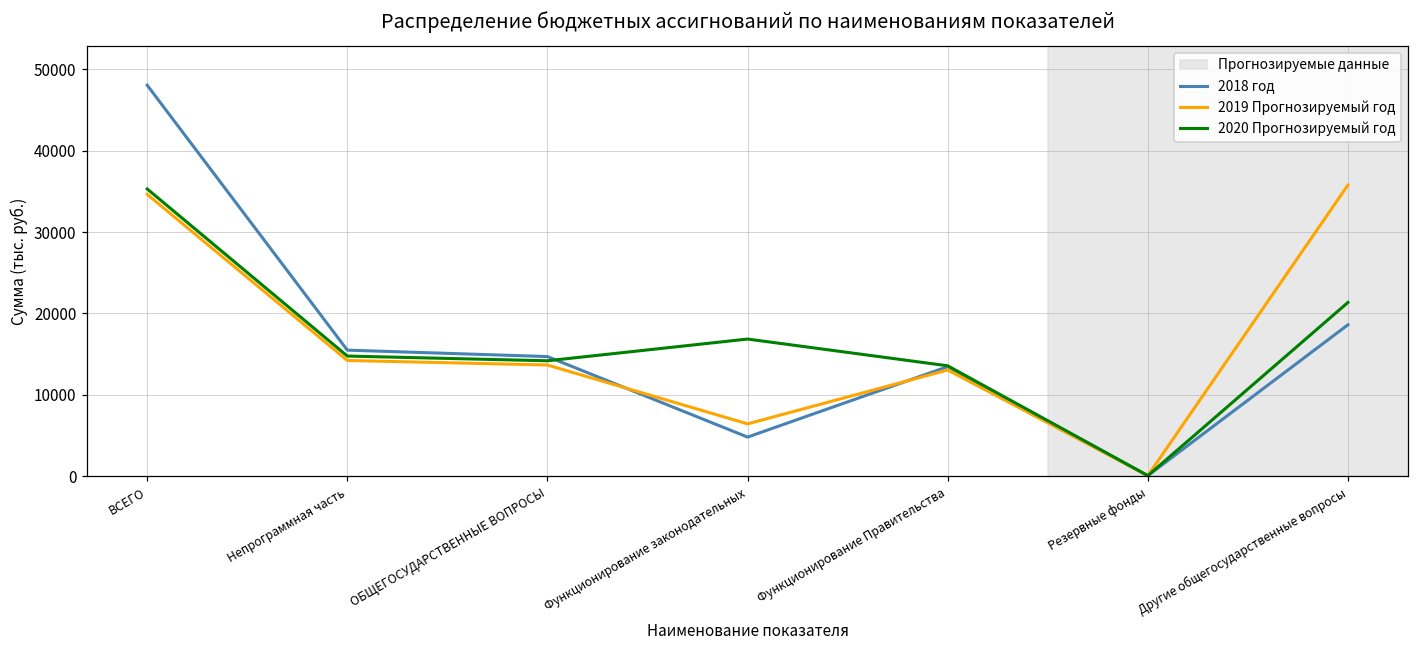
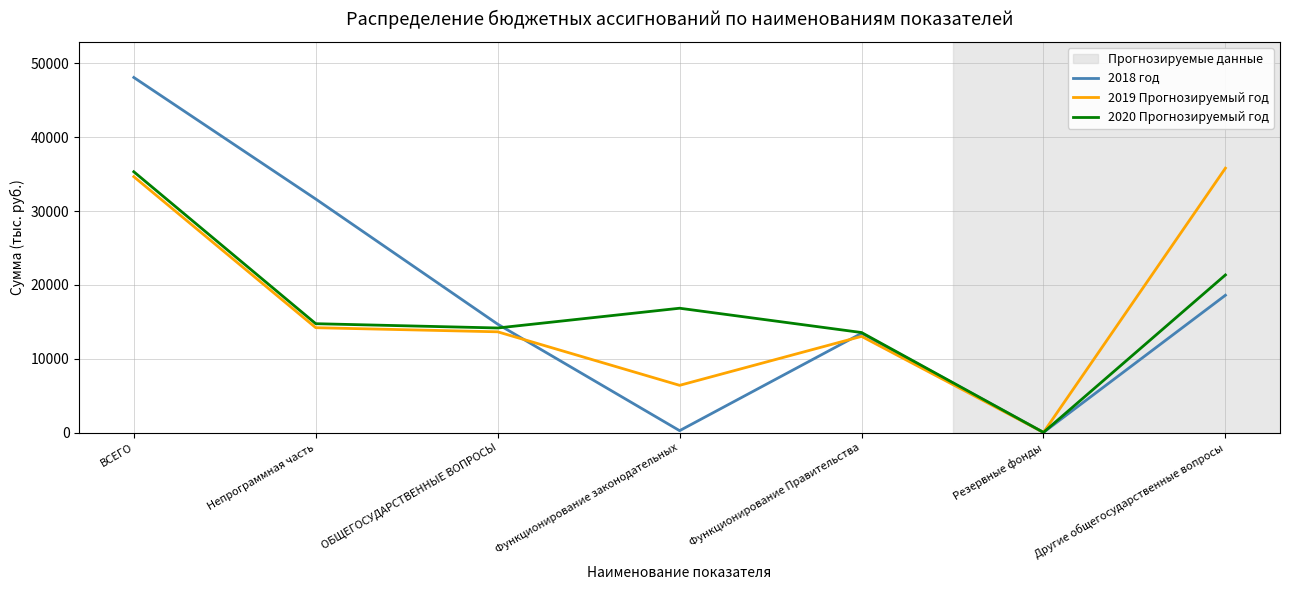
2018 год, Непрограммная часть: 15000 -> 32000
2018 год, Функционирование законодательных: 5000 -> 0
